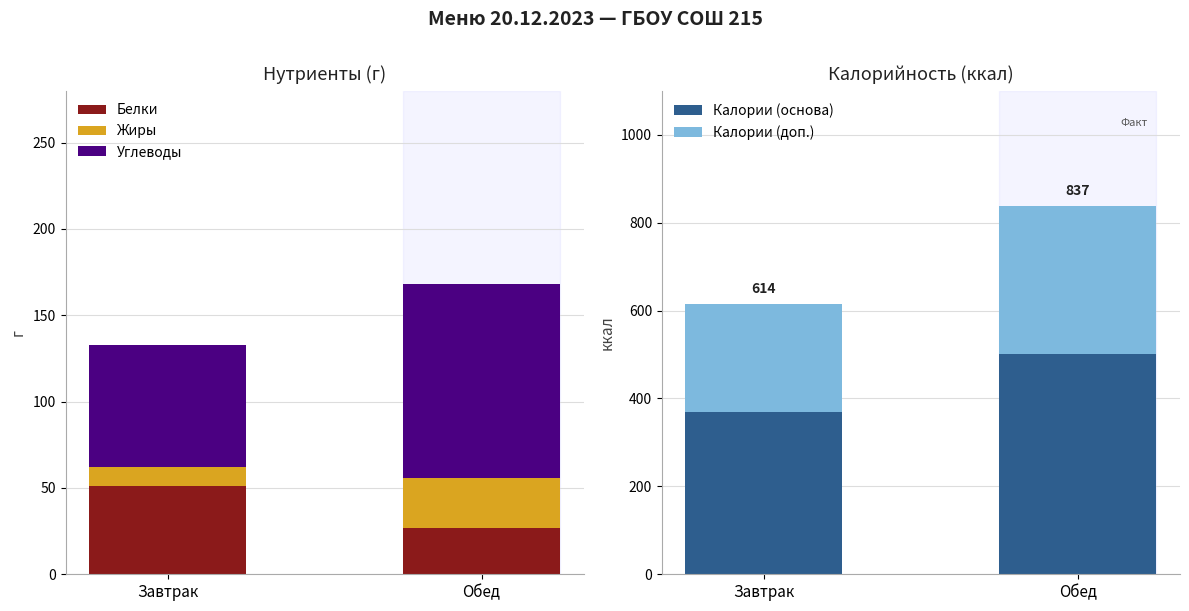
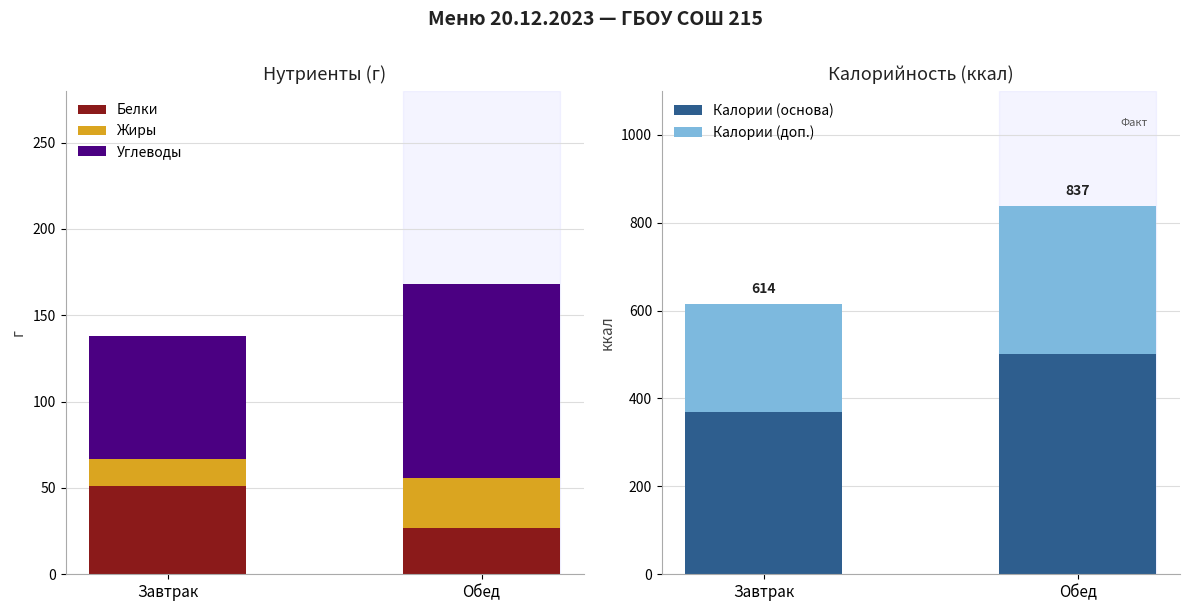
Нутриенты (г), Жиры, Завтрак: 11 -> 16
